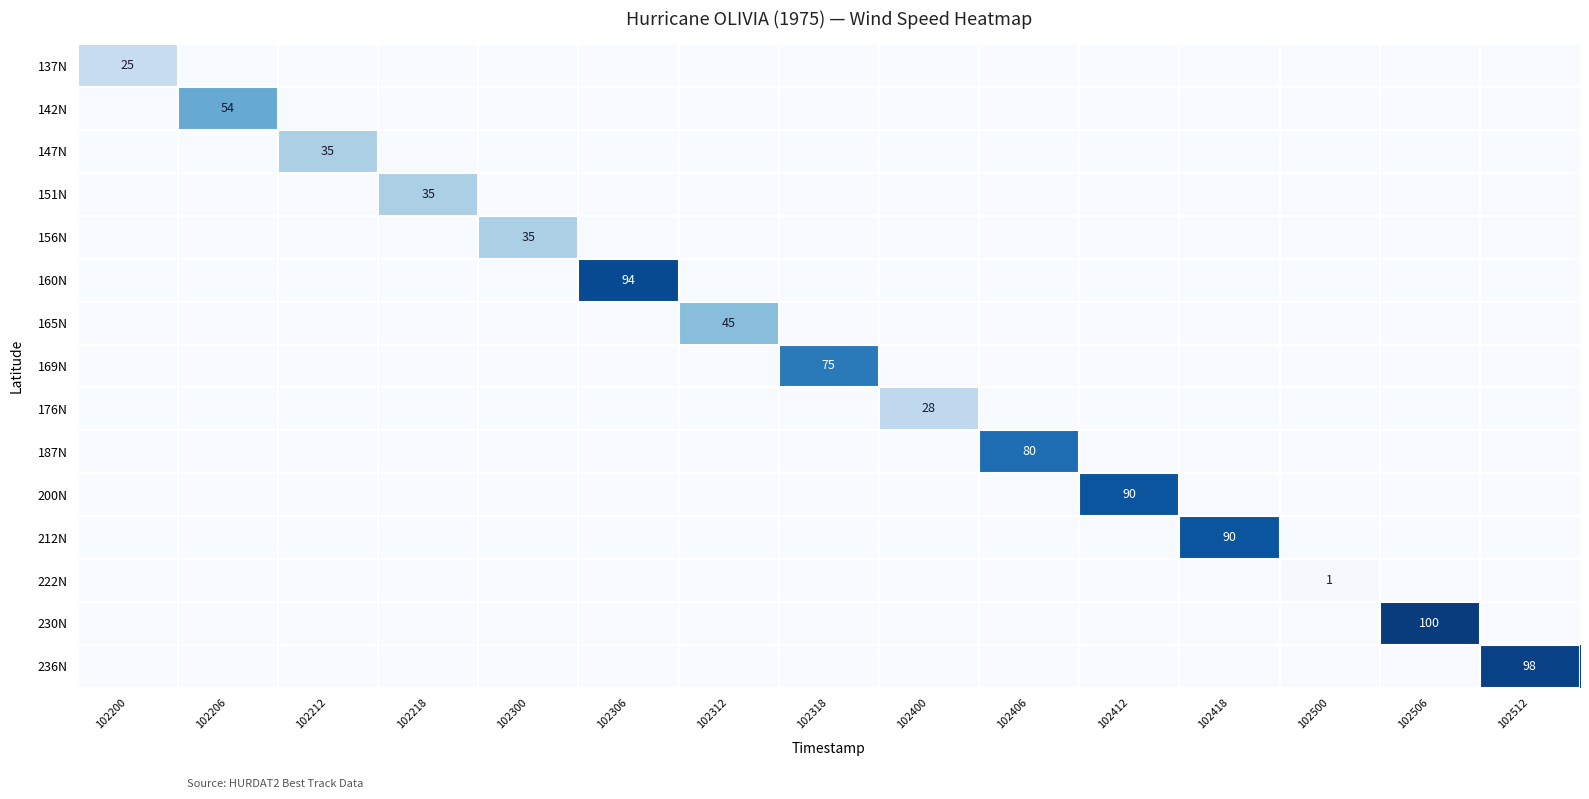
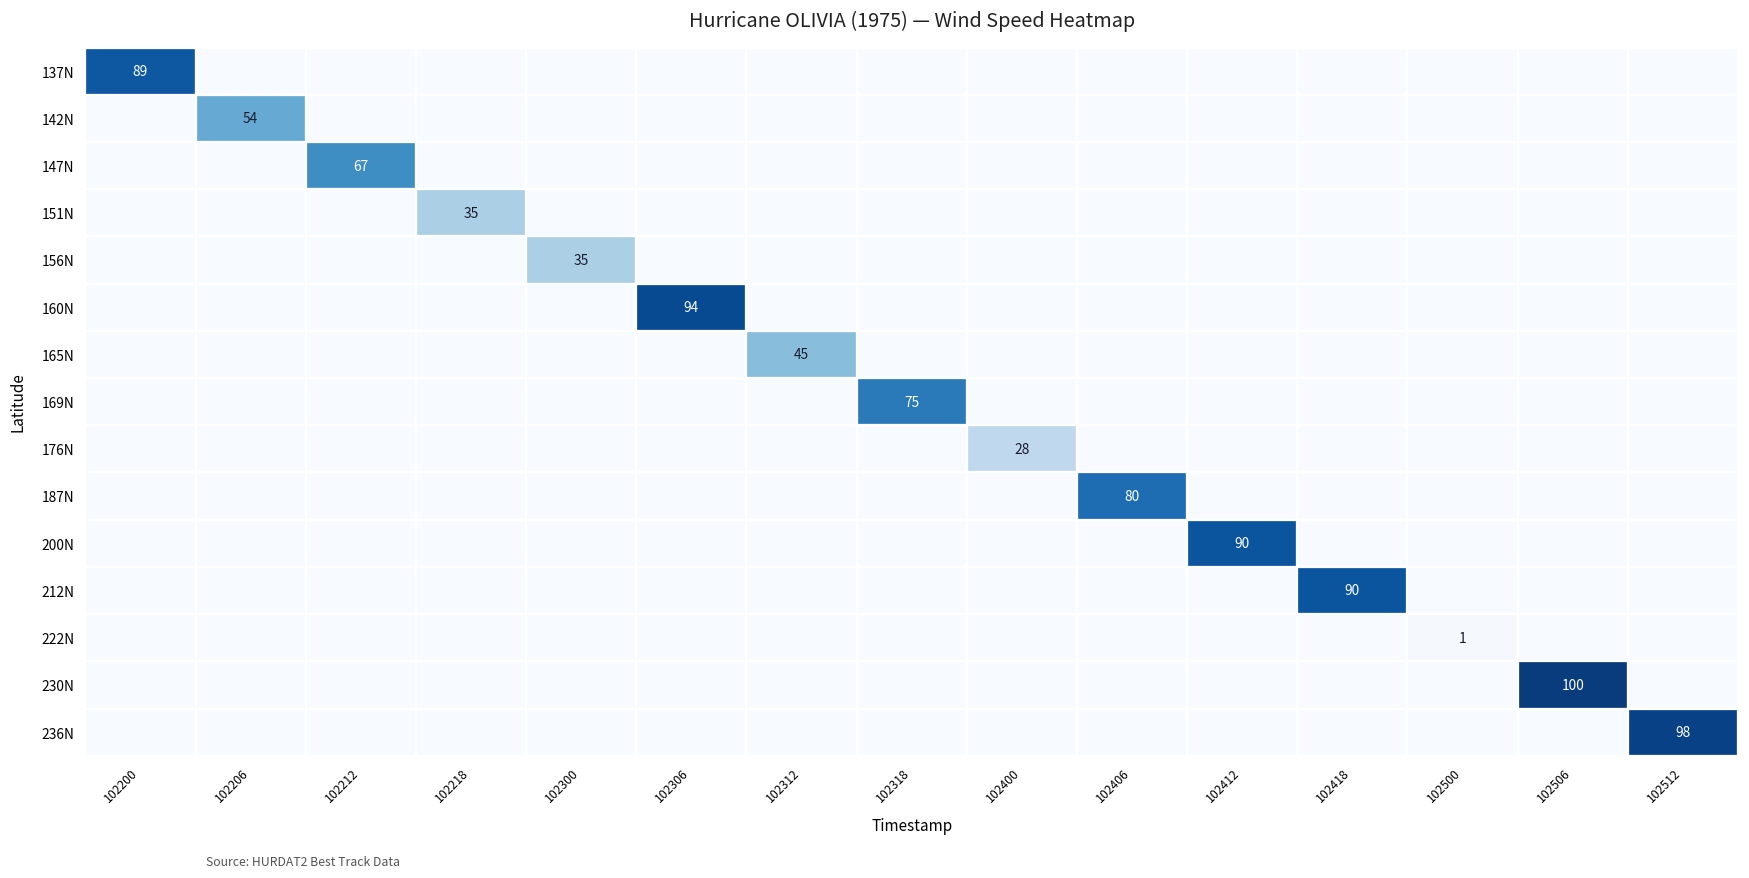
137N, 102200: 25 -> 89
147N, 102212: 35 -> 67
